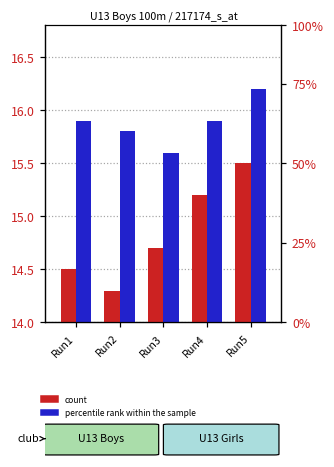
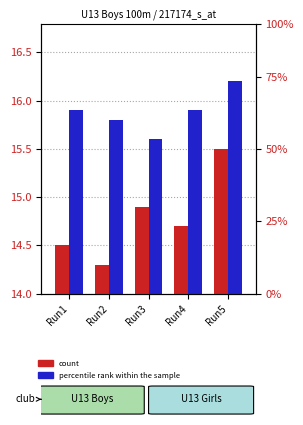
count, Run3: 14.7 -> 14.9
count, Run4: 15.2 -> 14.7
